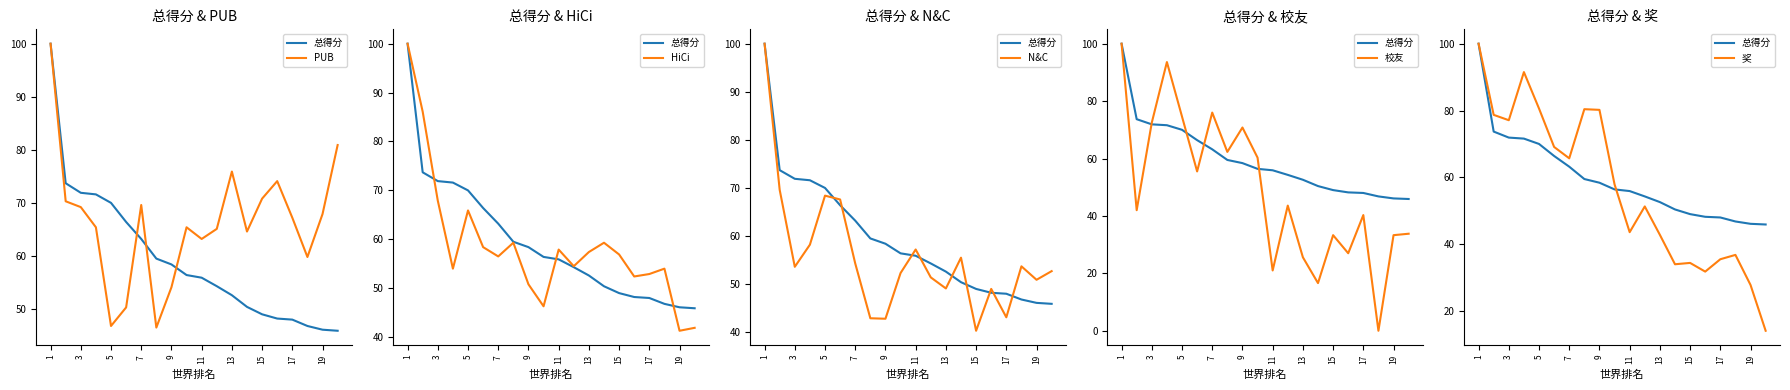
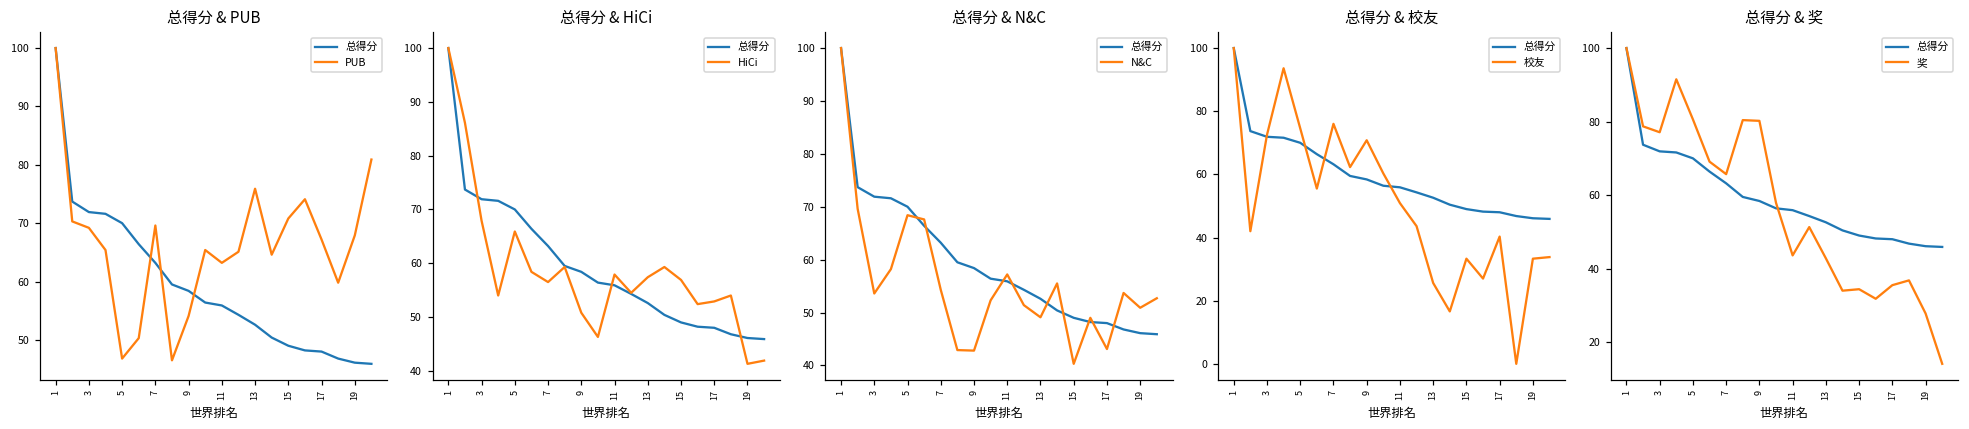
总得分 & 校友, 校友, 11: 21 -> 51
